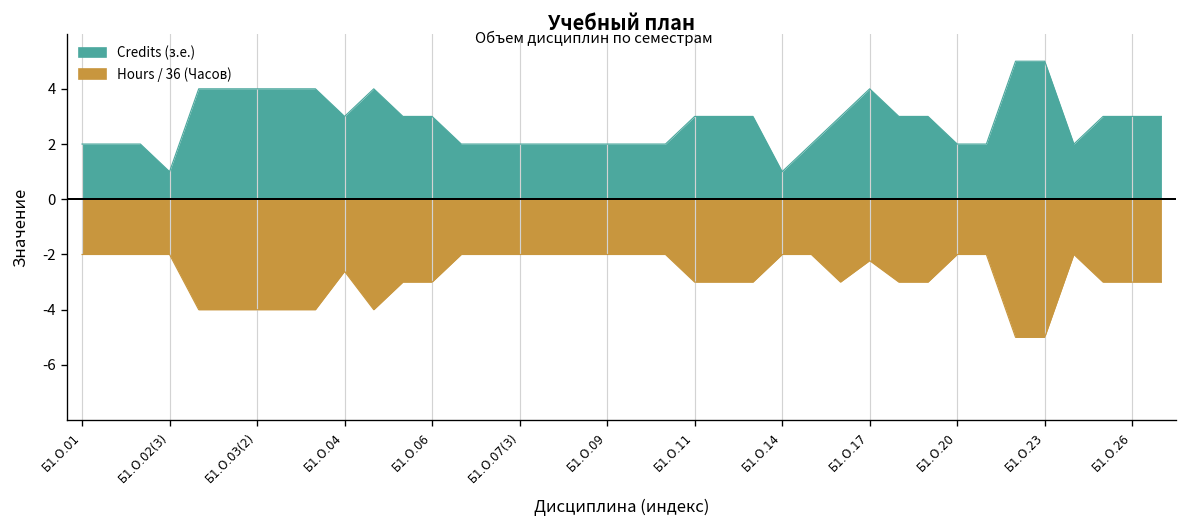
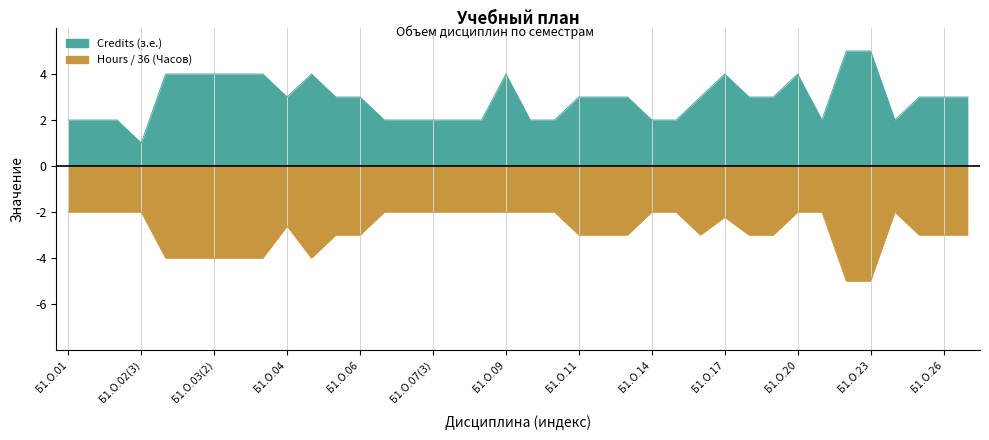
Credits (з.е.), Б1.О.09: 2 -> 4
Credits (з.е.), Б1.О.14: 1 -> 2
Credits (з.е.), Б1.О.20: 2 -> 4
